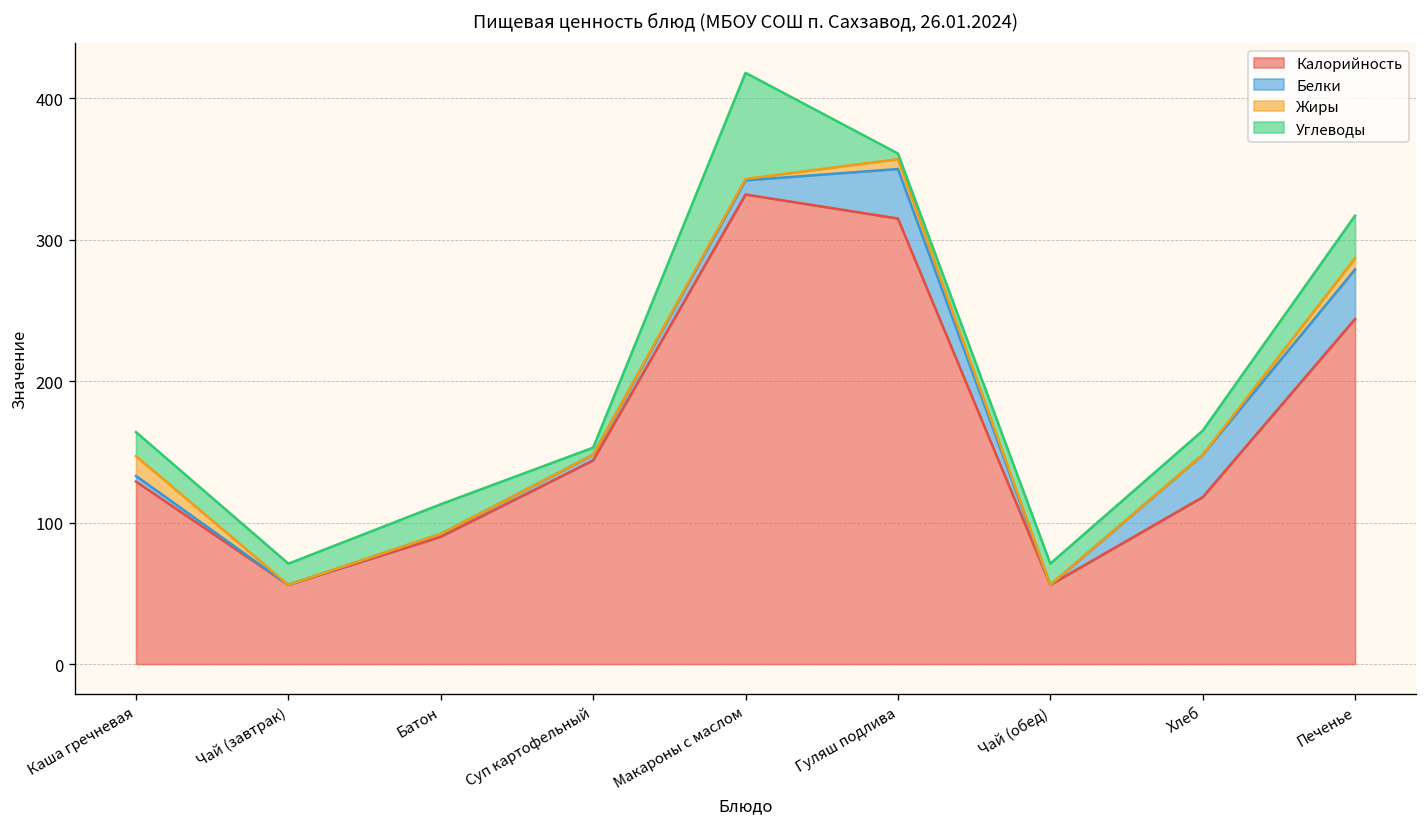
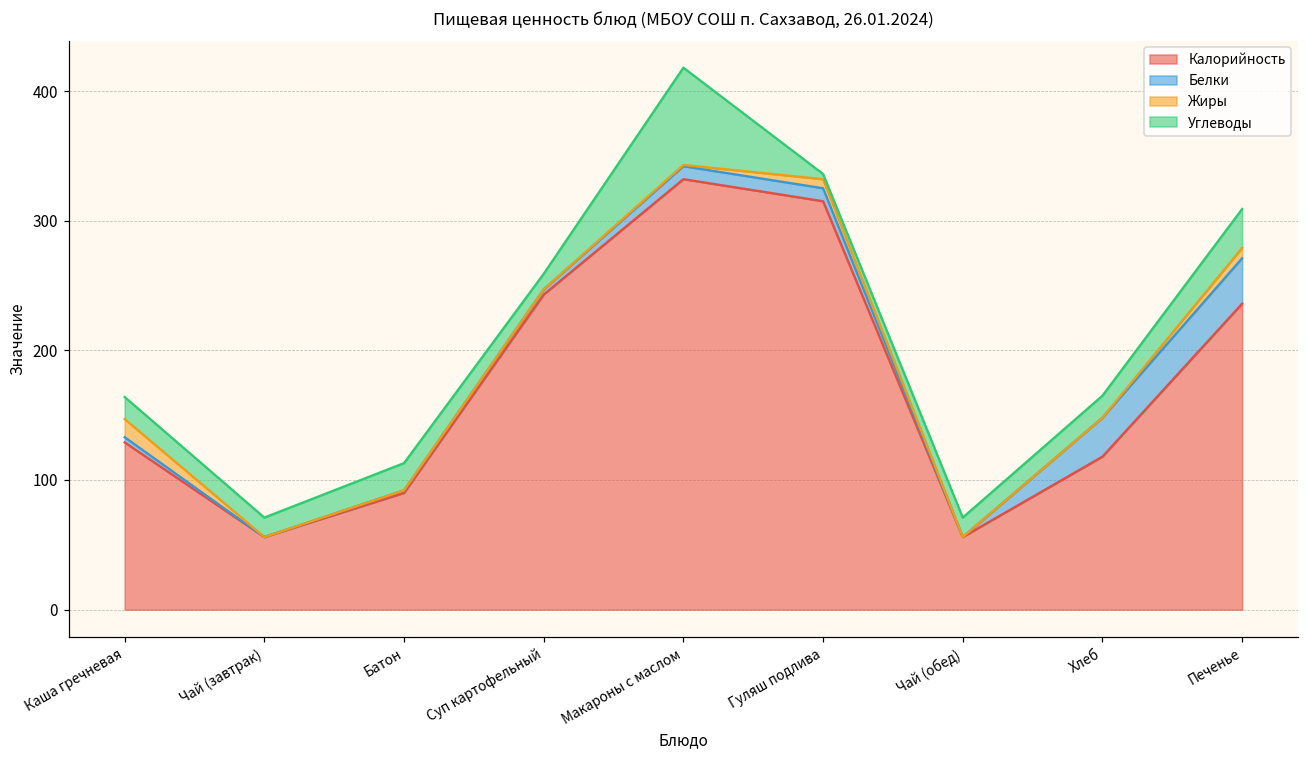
Калорийность, Суп картофельный: 144 -> 243
Углеводы, Суп картофельный: 5 -> 12
Белки, Гуляш подлива: 35 -> 10
Калорийность, Печенье: 244 -> 236
